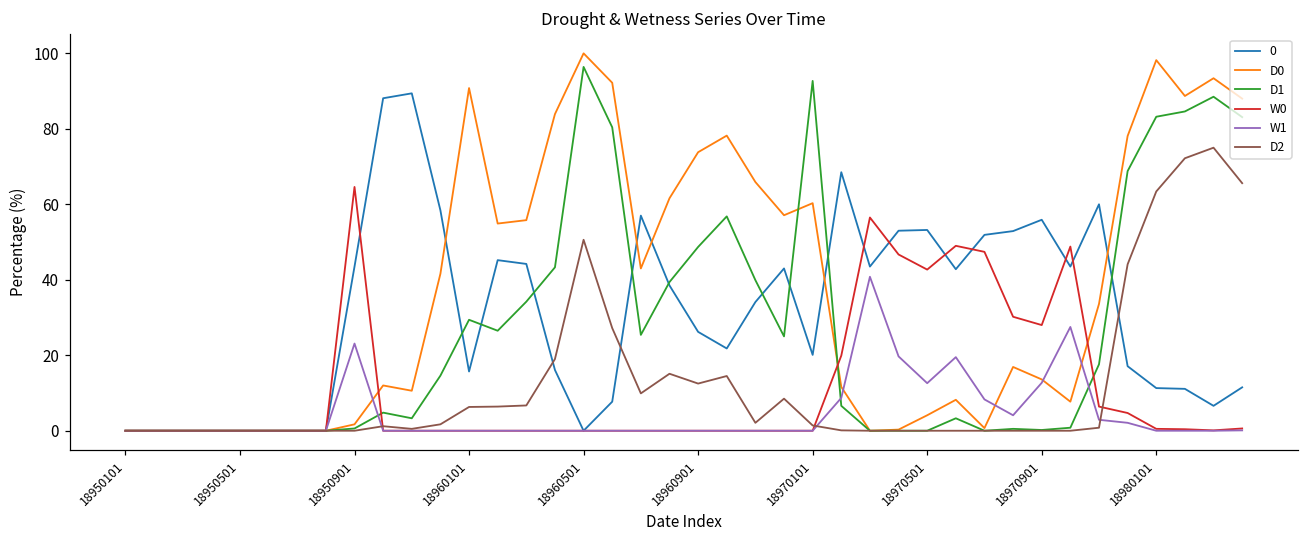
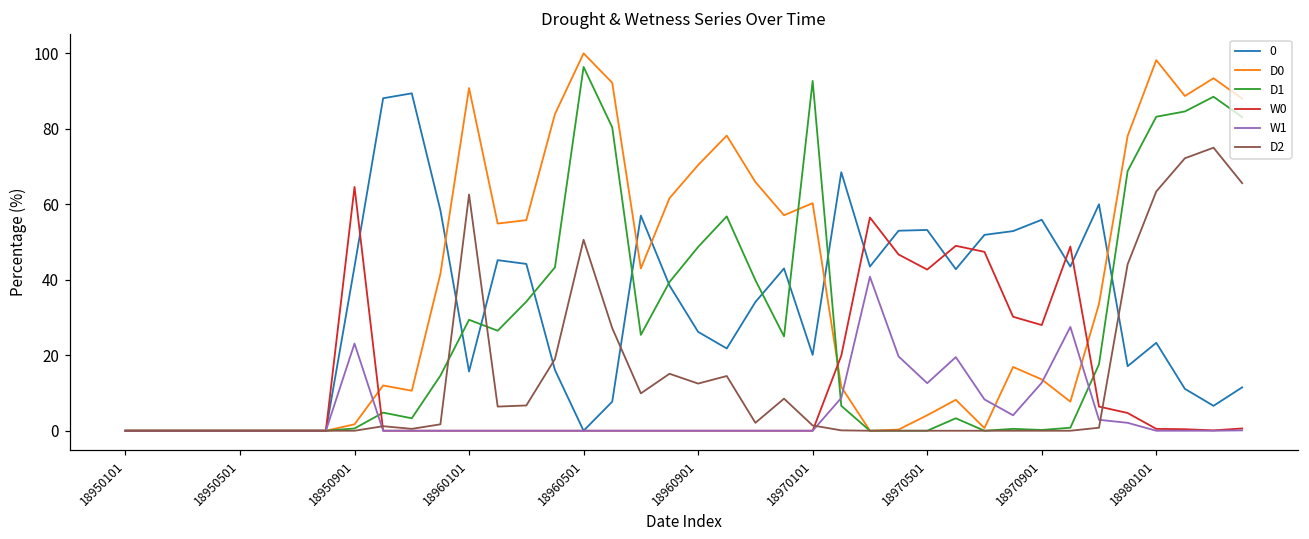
D2, 18960101: 6 -> 63
D0, 18960901: 74 -> 70
0, 18980101: 11 -> 23
